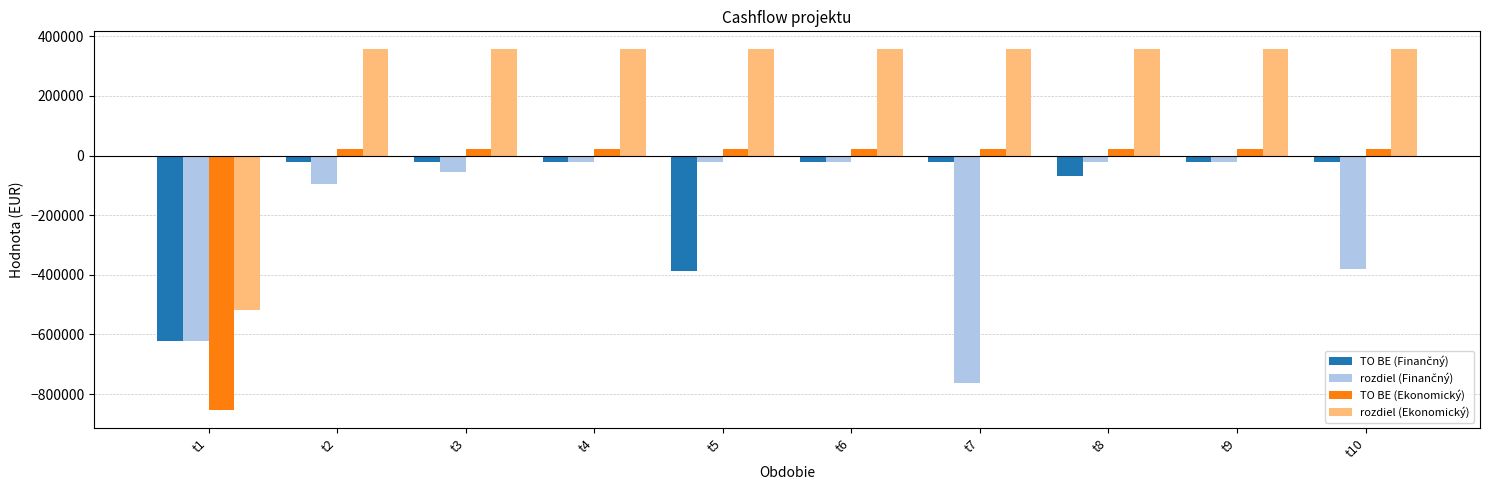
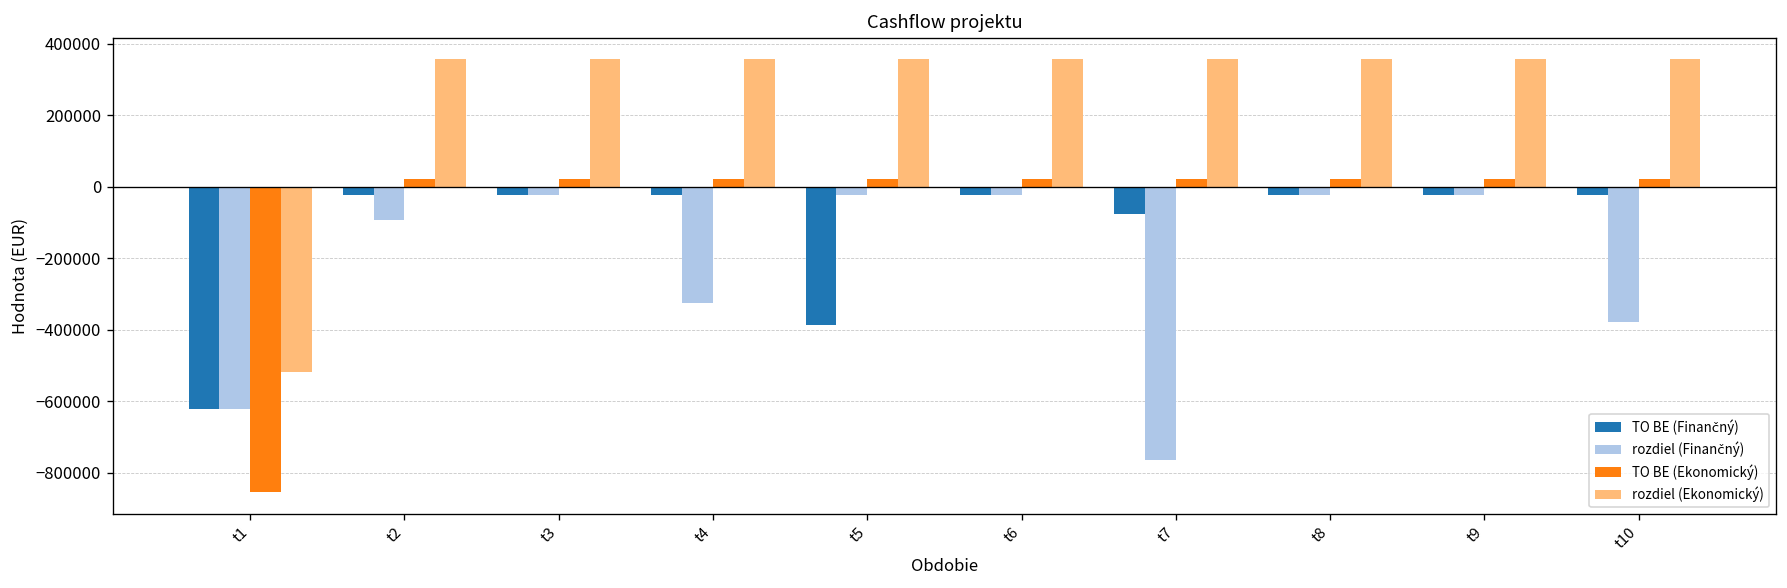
rozdiel (Finančný), t3: -60000 -> -20000
rozdiel (Finančný), t4: -20000 -> -330000
TO BE (Finančný), t7: -20000 -> -80000
TO BE (Finančný), t8: -70000 -> -20000
